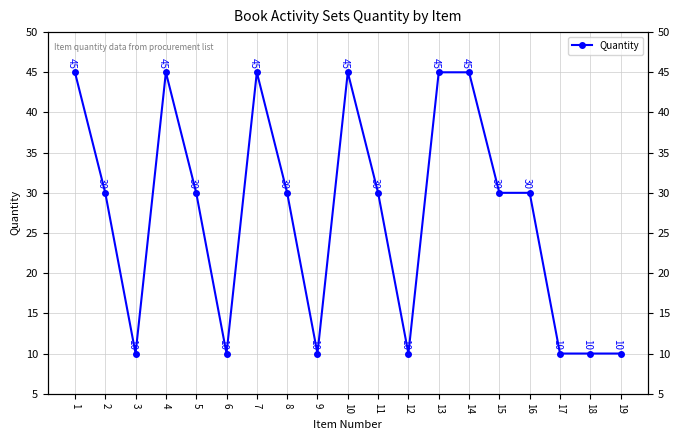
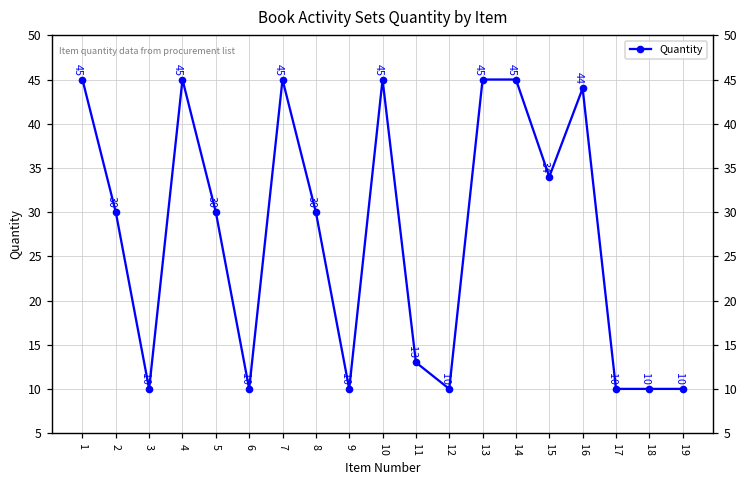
11: 30 -> 13
15: 30 -> 34
16: 30 -> 44
